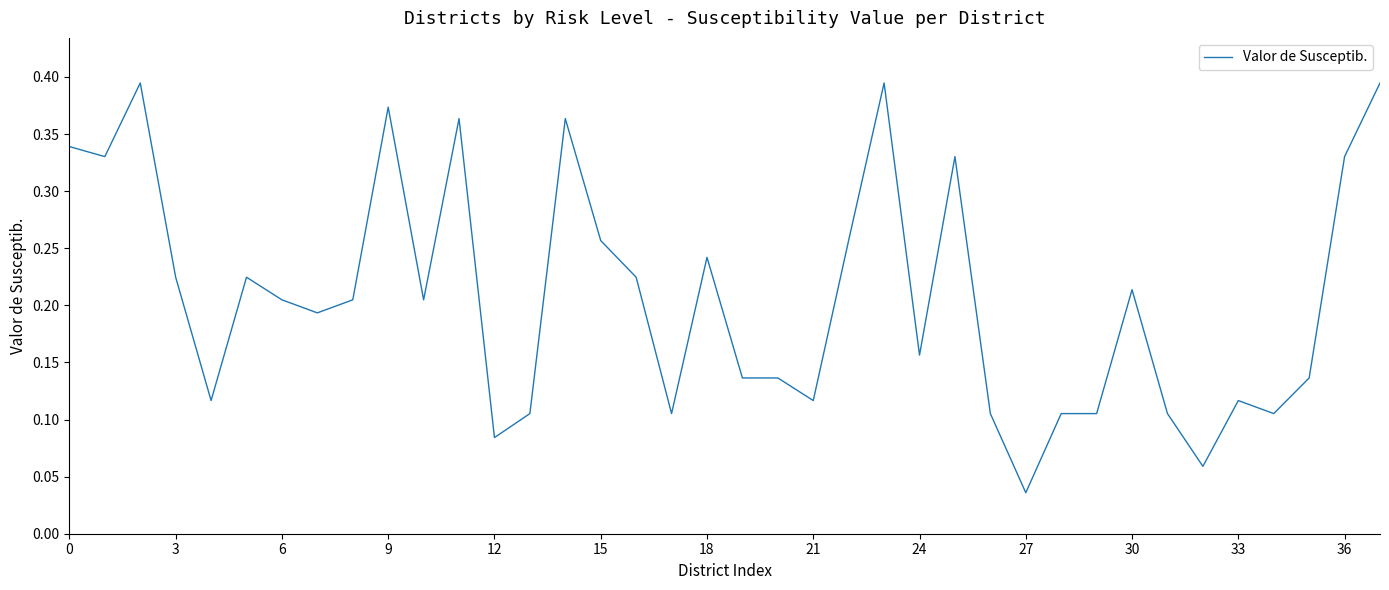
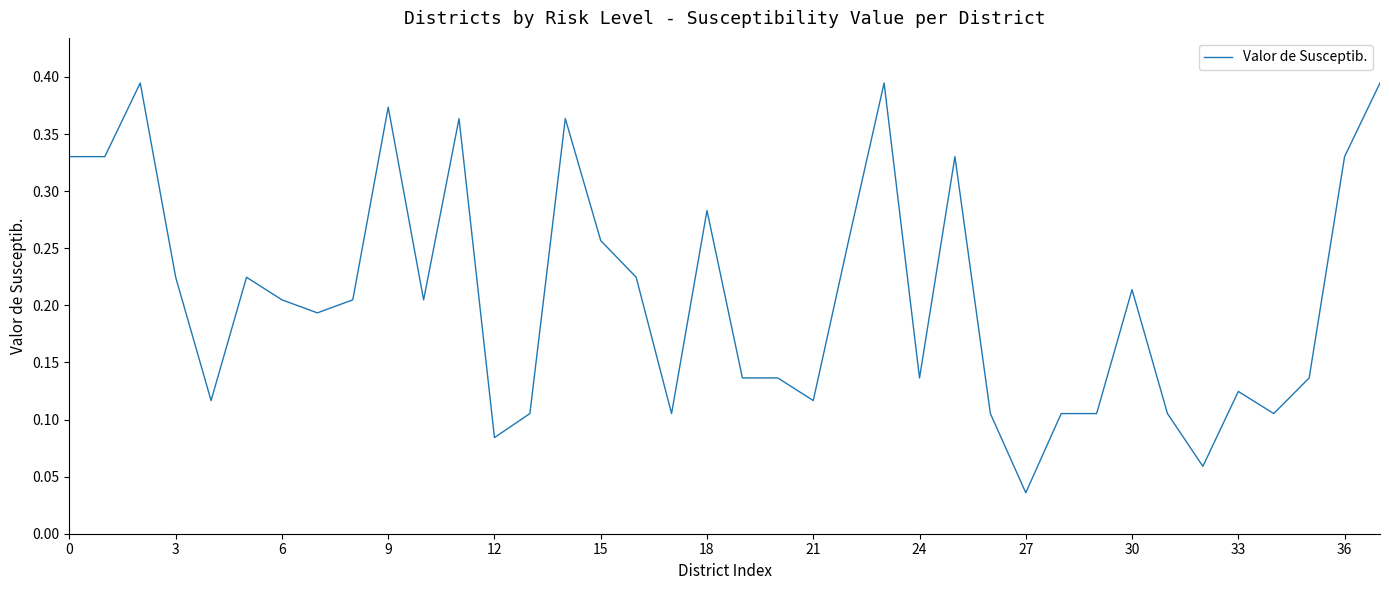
0: 0.339 -> 0.330
18: 0.242 -> 0.283
24: 0.156 -> 0.136
33: 0.117 -> 0.125
